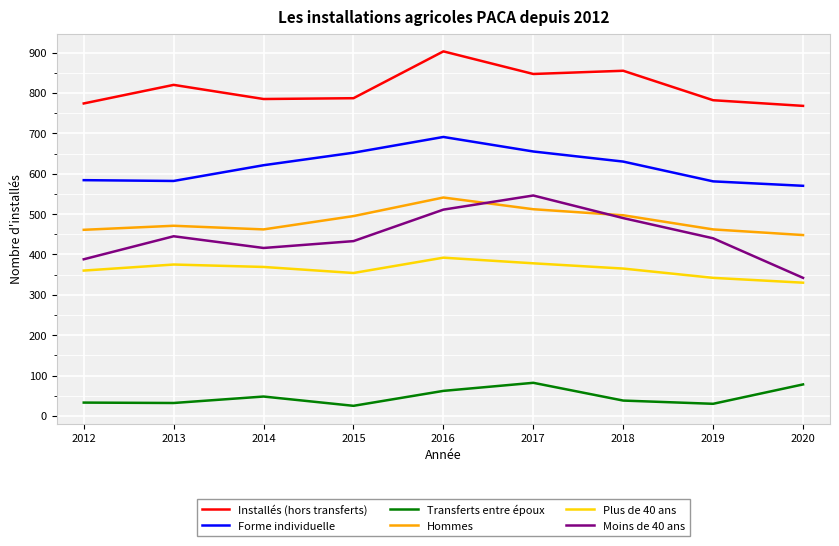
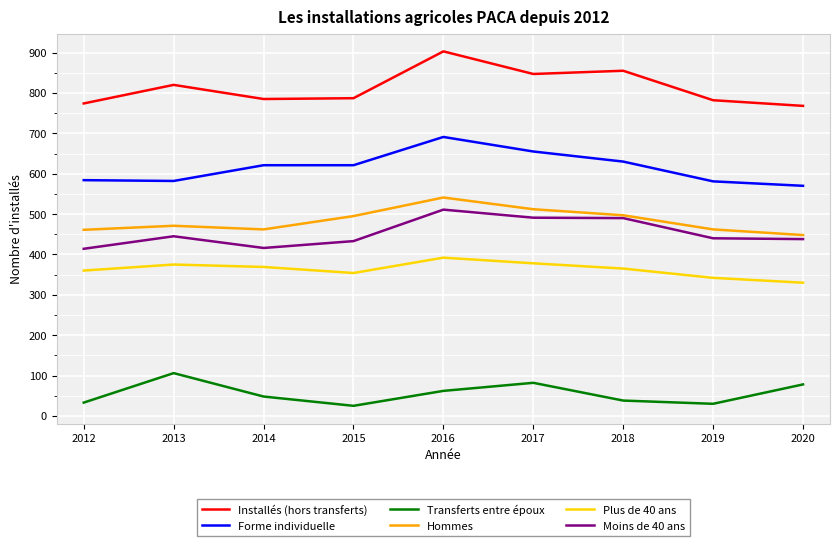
Moins de 40 ans, 2012: 390 -> 410
Transferts entre époux, 2013: 30 -> 110
Forme individuelle, 2015: 650 -> 620
Moins de 40 ans, 2017: 550 -> 490
Moins de 40 ans, 2020: 340 -> 440
